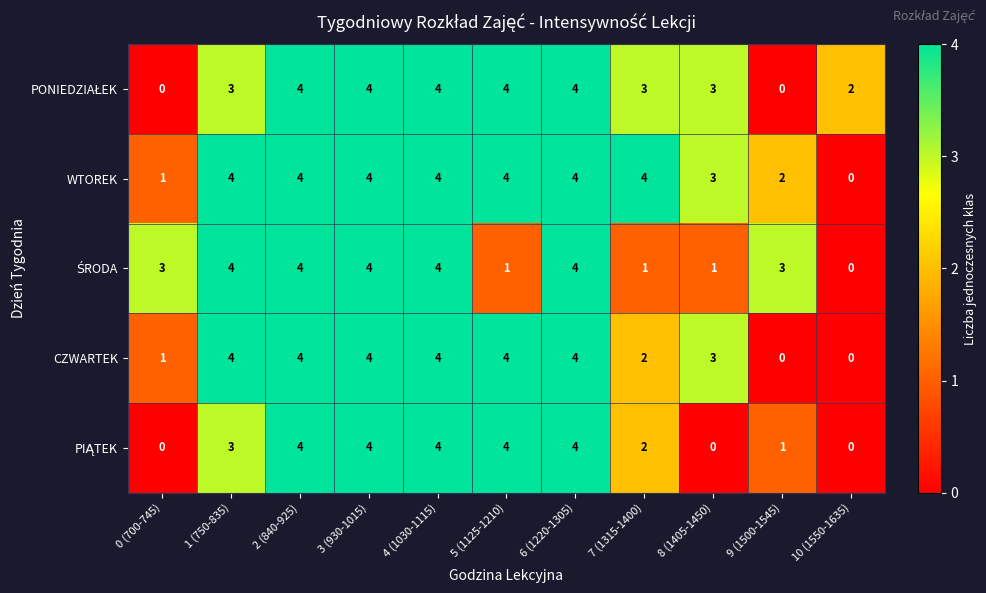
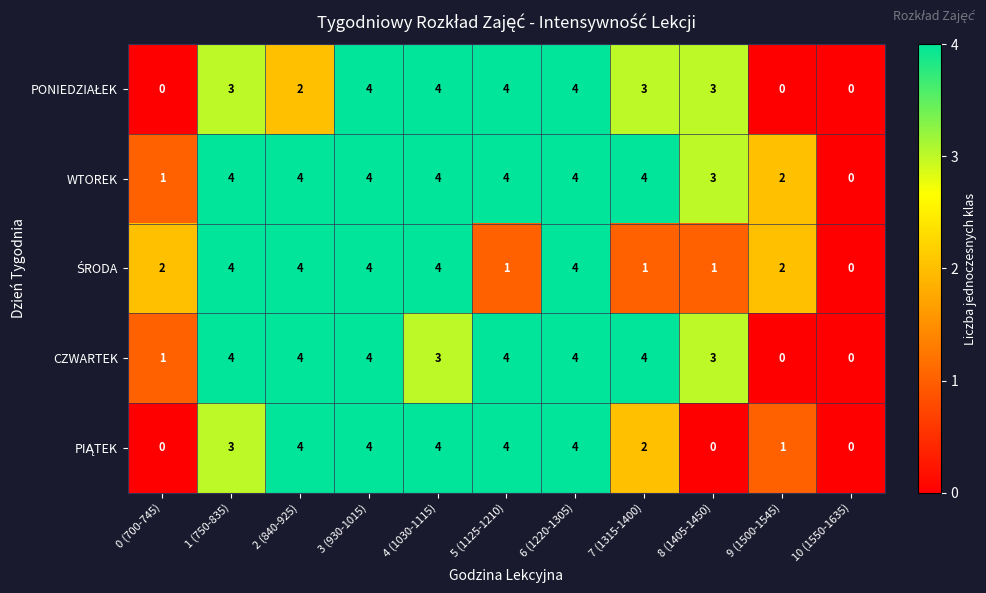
PONIEDZIAŁEK, 2 (840-925): 4 -> 2
PONIEDZIAŁEK, 10 (1550-1635): 2 -> 0
ŚRODA, 0 (700-745): 3 -> 2
ŚRODA, 9 (1500-1545): 3 -> 2
CZWARTEK, 4 (1030-1115): 4 -> 3
CZWARTEK, 7 (1315-1400): 2 -> 4
